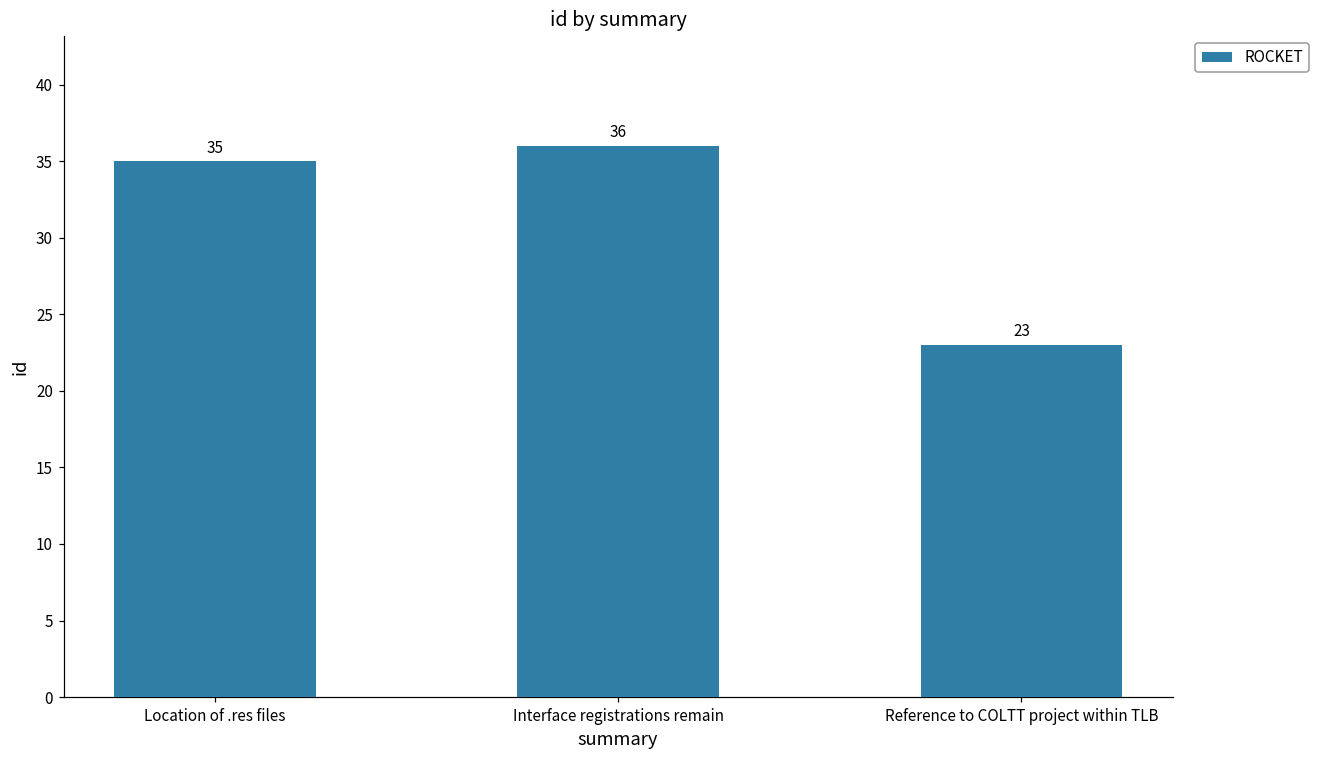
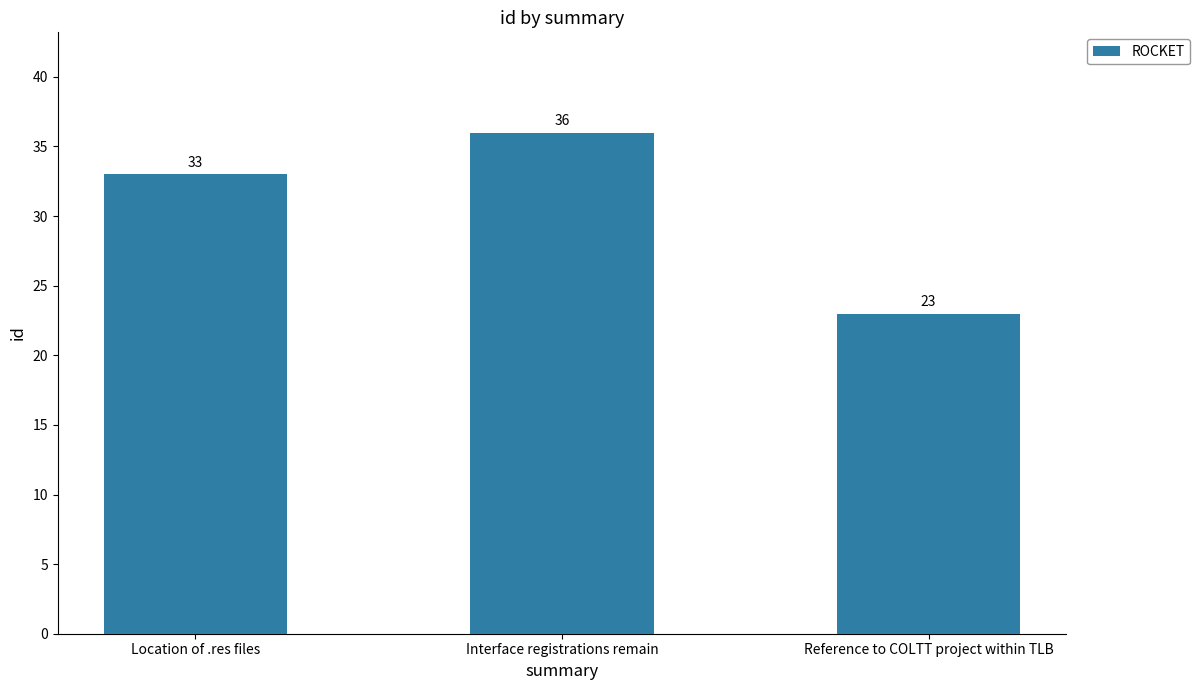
Location of .res files: 35 -> 33
